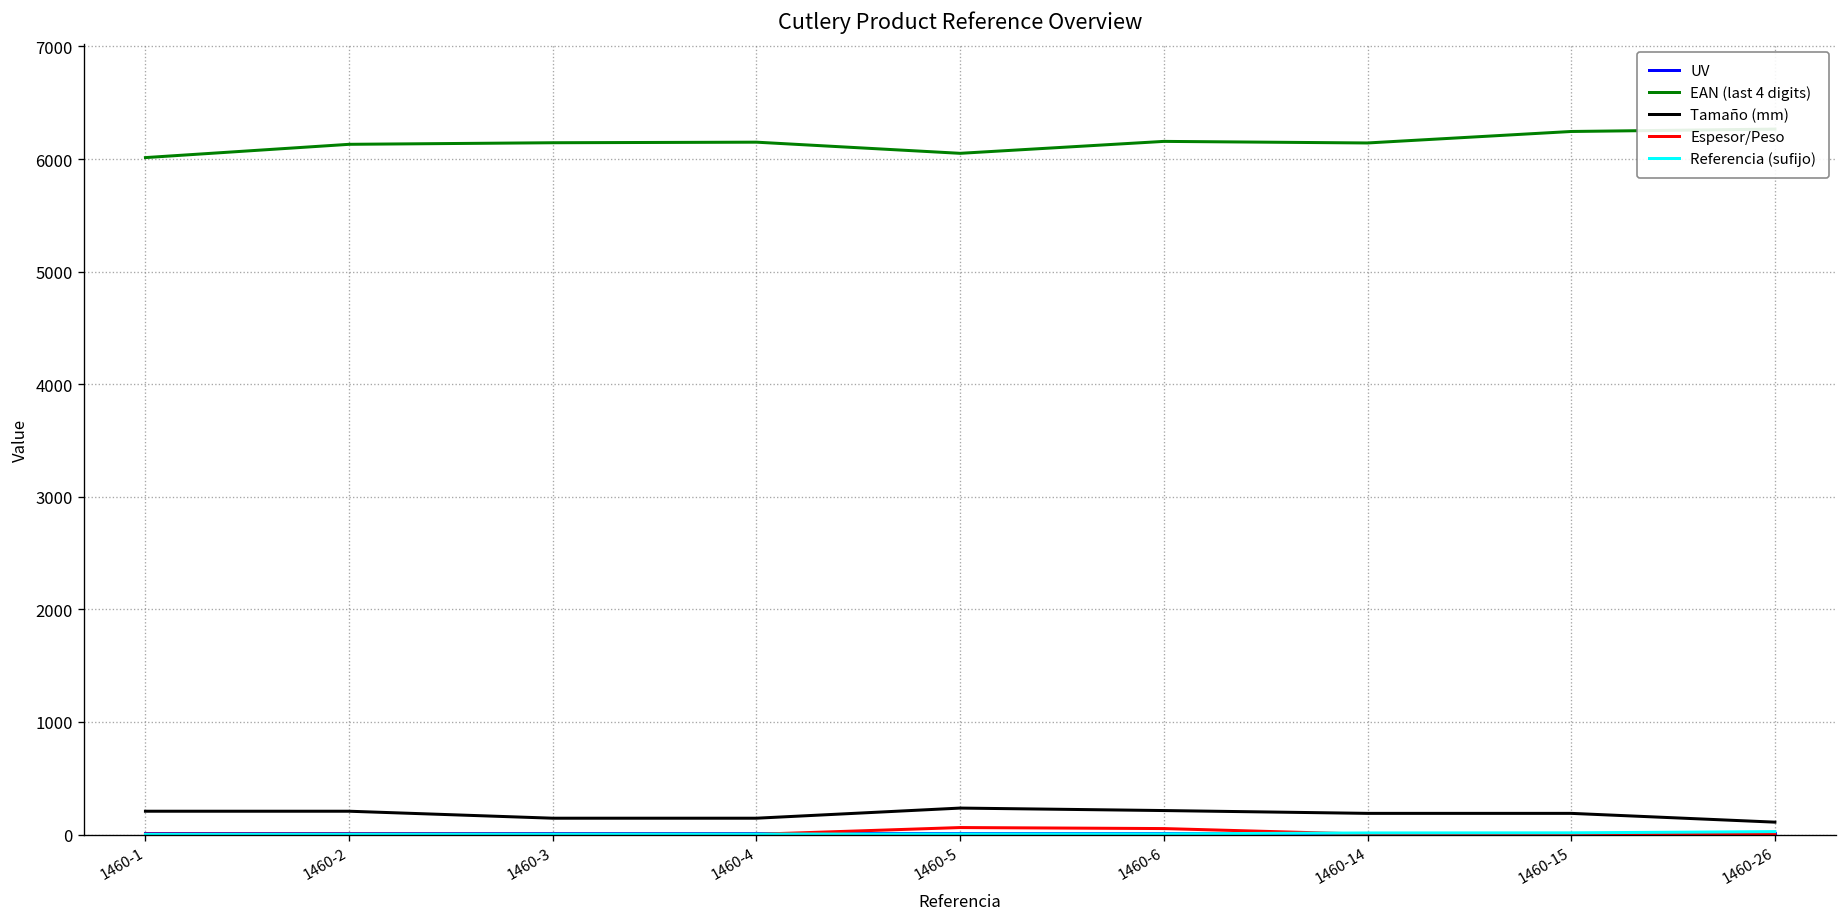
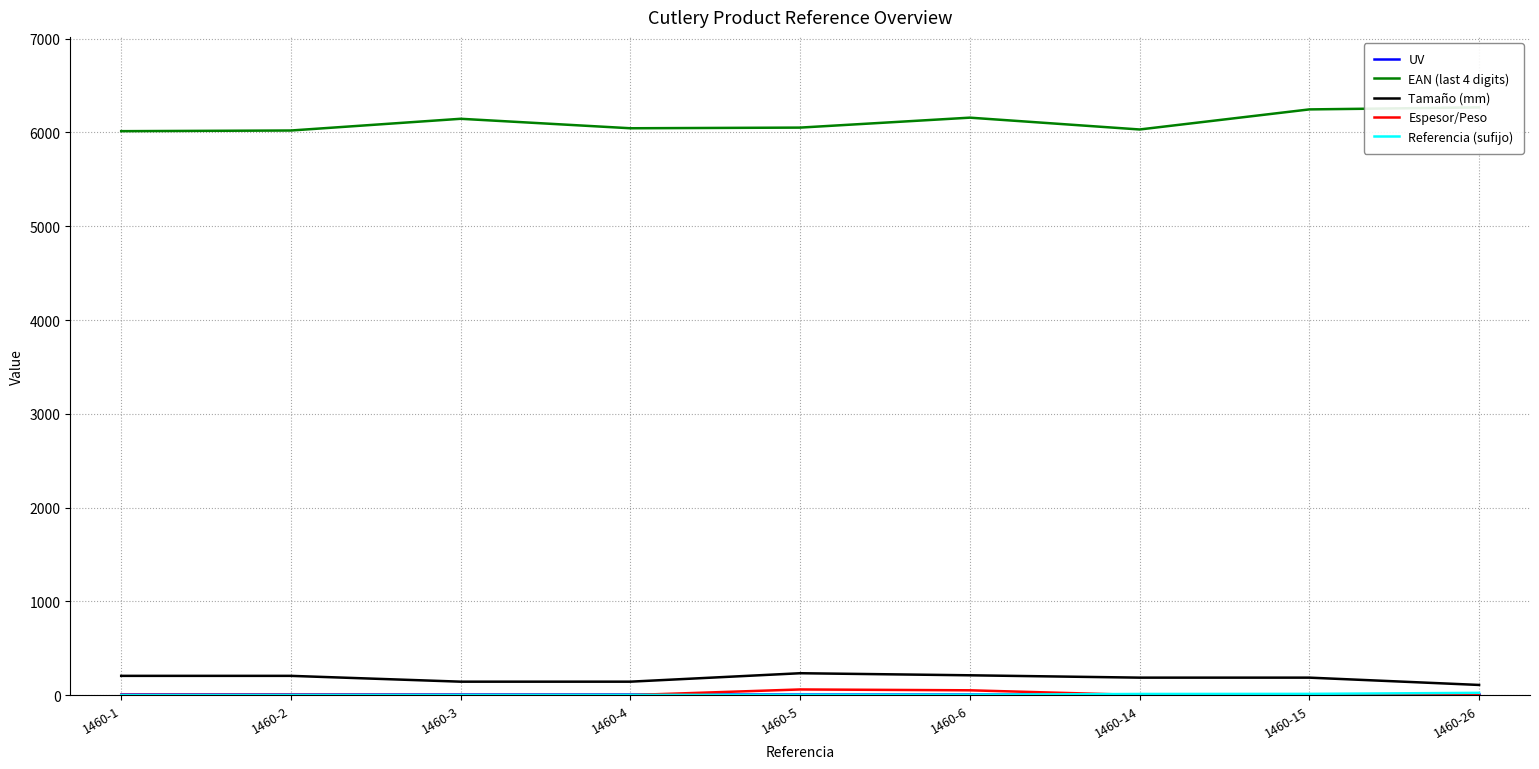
EAN (last 4 digits), 1460-2: 6100 -> 6000
EAN (last 4 digits), 1460-4: 6200 -> 6000
EAN (last 4 digits), 1460-14: 6100 -> 6000
